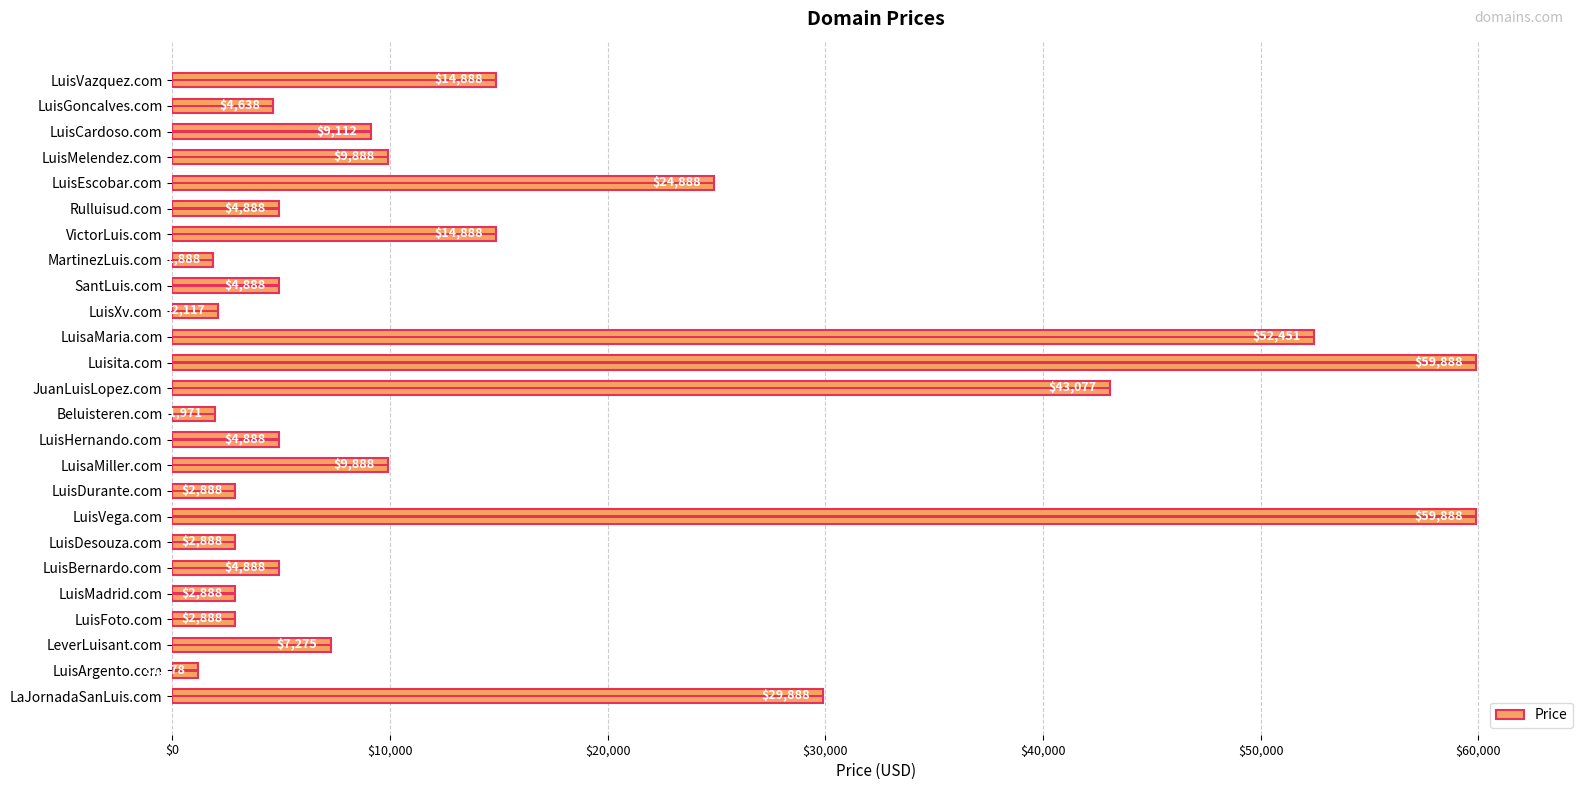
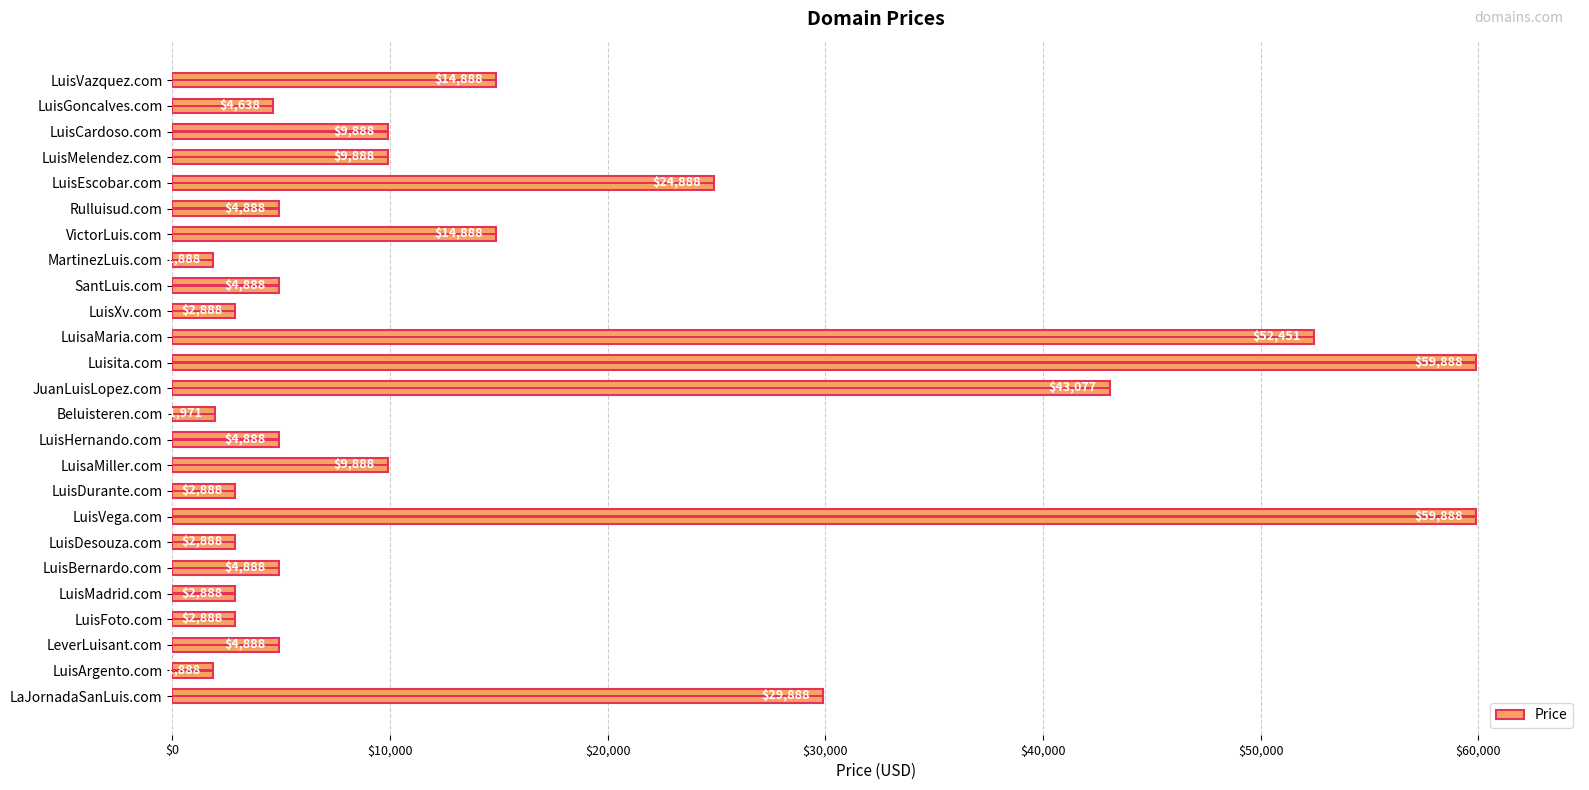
Price, LuisCardoso.com: $9,112 -> $9,888
Price, LuisXv.com: $2,117 -> $2,888
Price, LeverLuisant.com: $7,275 -> $4,888
Price, LuisArgento.com: $1,200 -> $1,900
